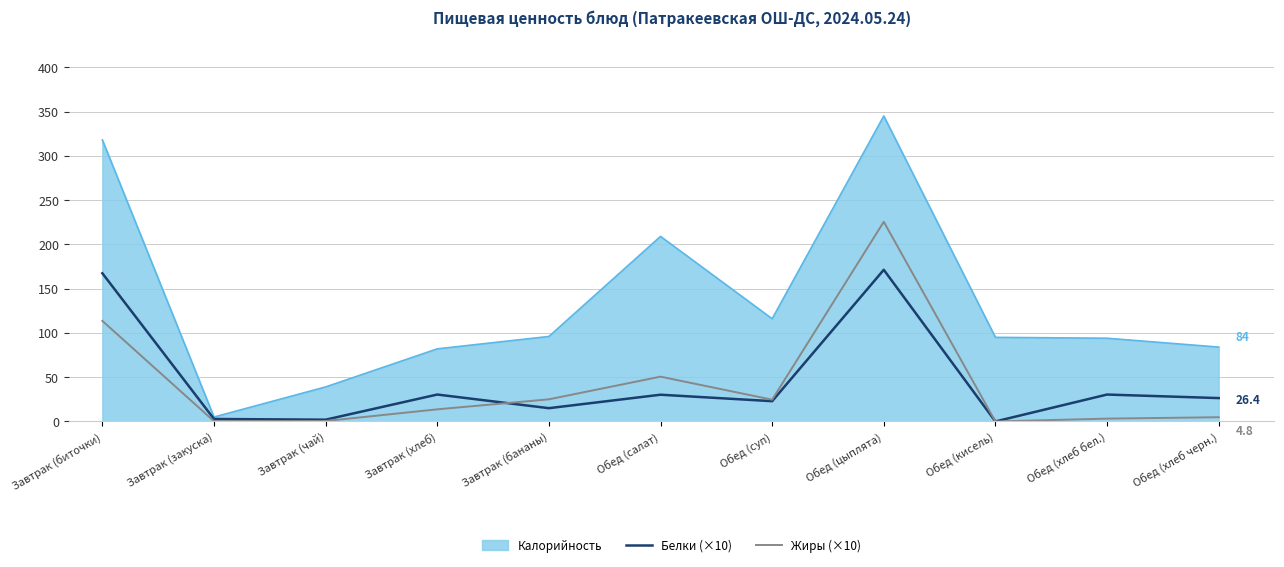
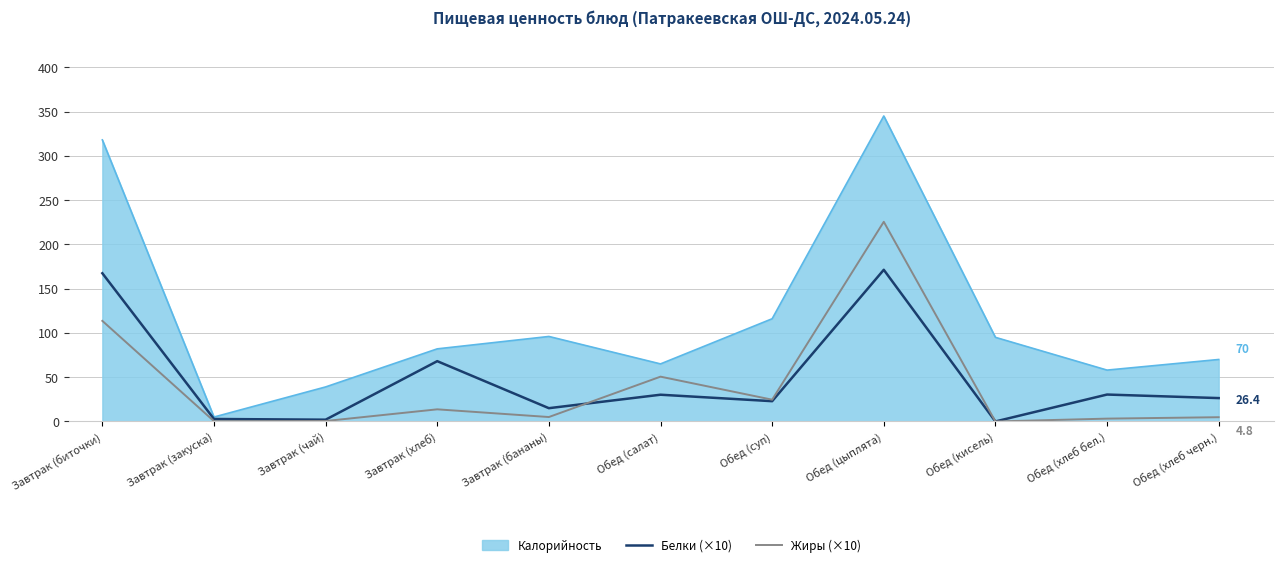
Белки (×10), Завтрак (хлеб): 30 -> 70
Жиры (×10), Завтрак (бананы): 30 -> 10
Калорийность, Обед (салат): 210 -> 70
Калорийность, Обед (хлеб бел.): 90 -> 60
Калорийность, Обед (хлеб черн.): 84 -> 70
